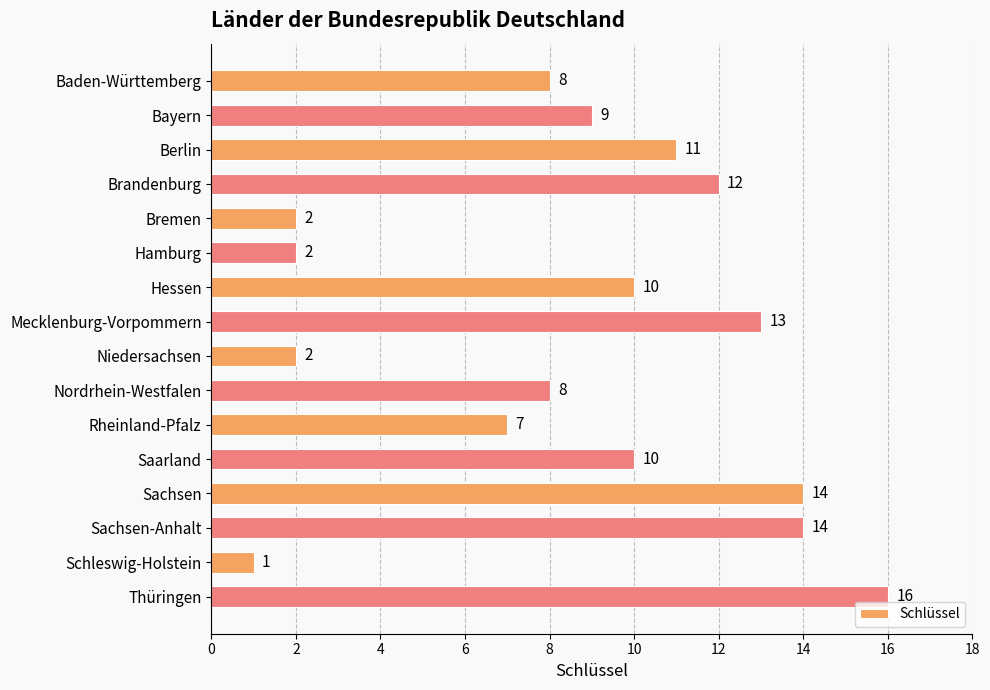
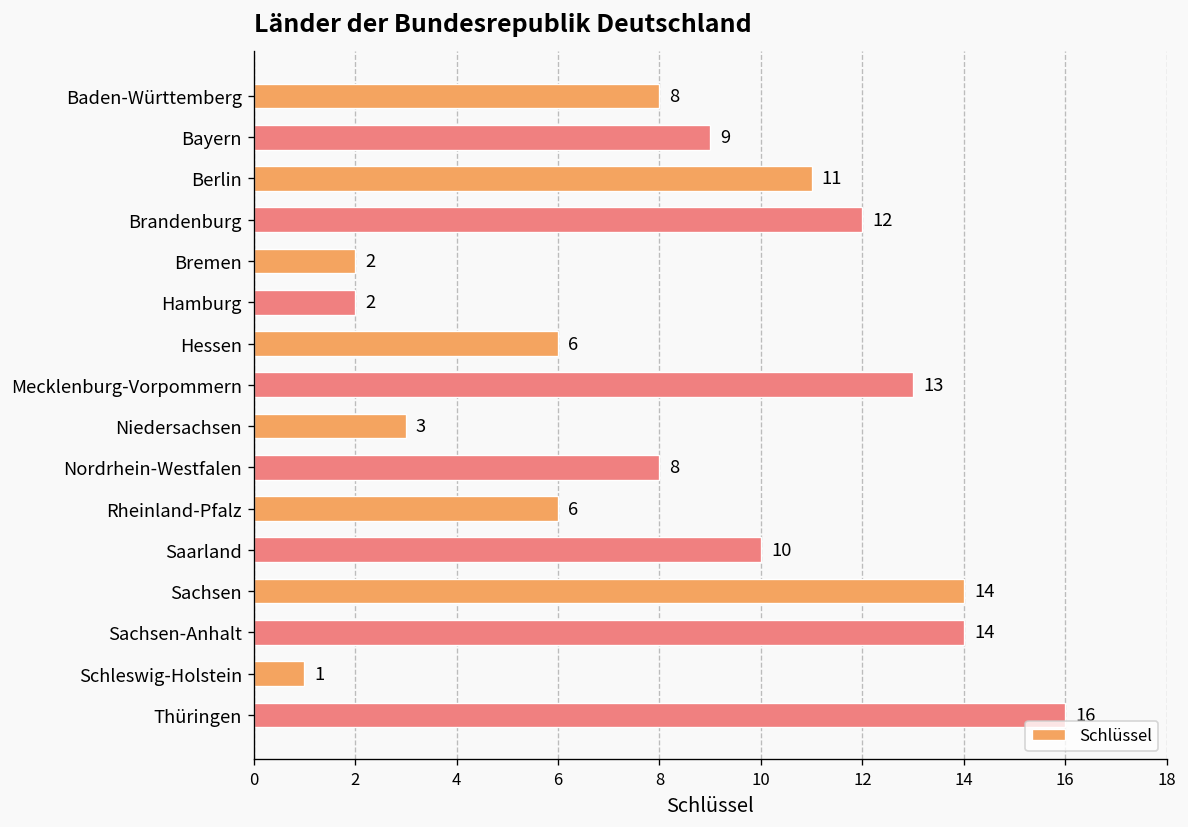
Hessen: 10 -> 6
Niedersachsen: 2 -> 3
Rheinland-Pfalz: 7 -> 6
